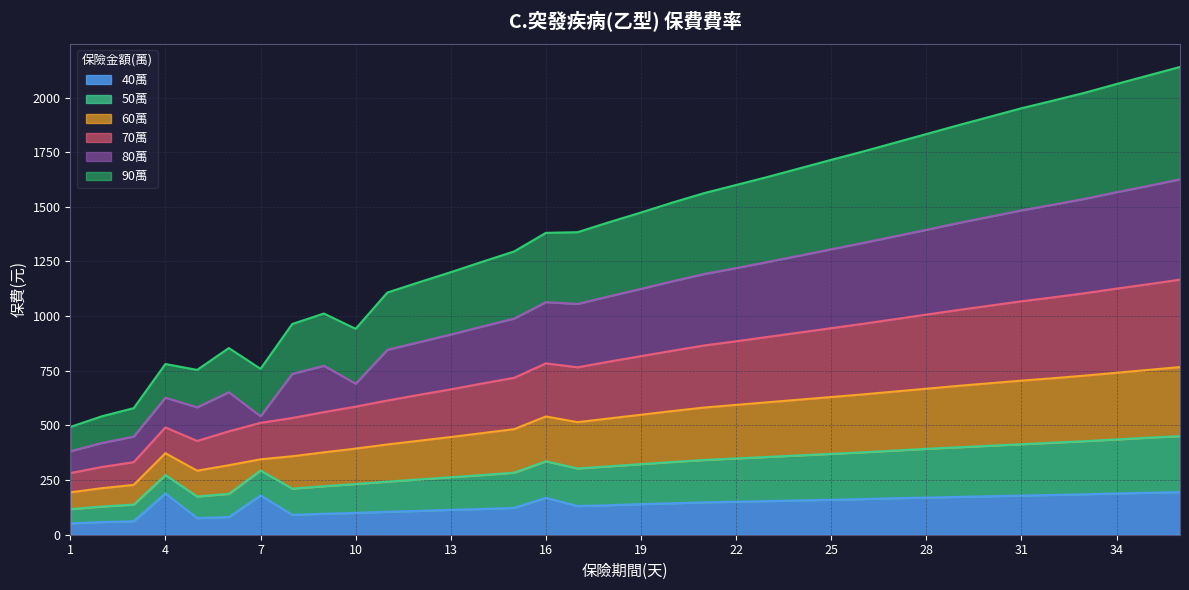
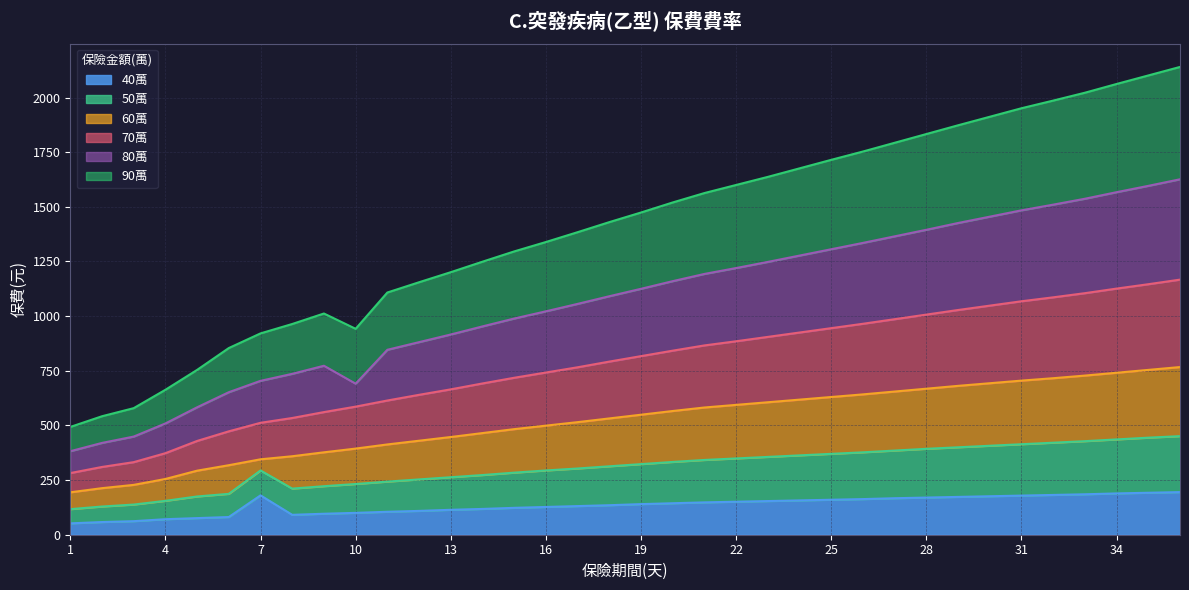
40萬, 4: 190 -> 70
80萬, 7: 30 -> 190
40萬, 16: 170 -> 130
